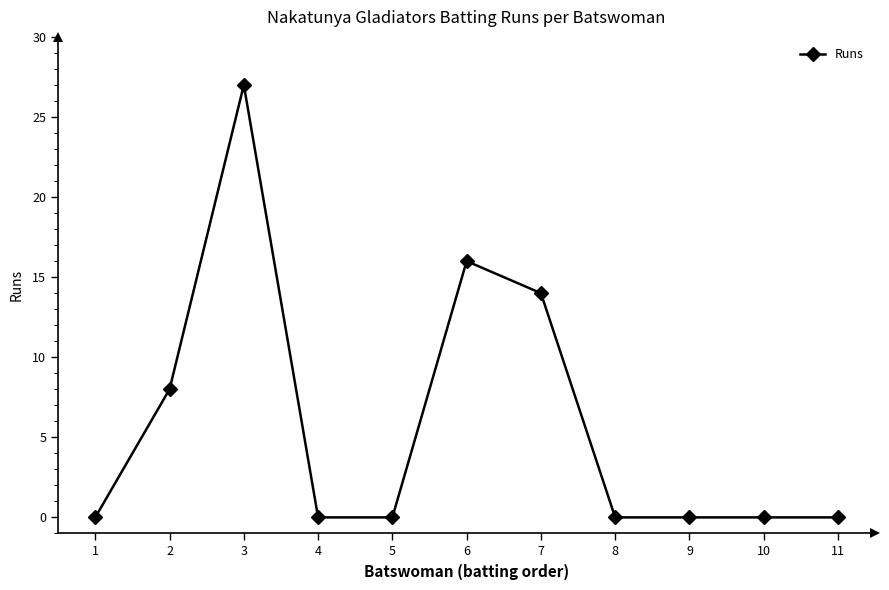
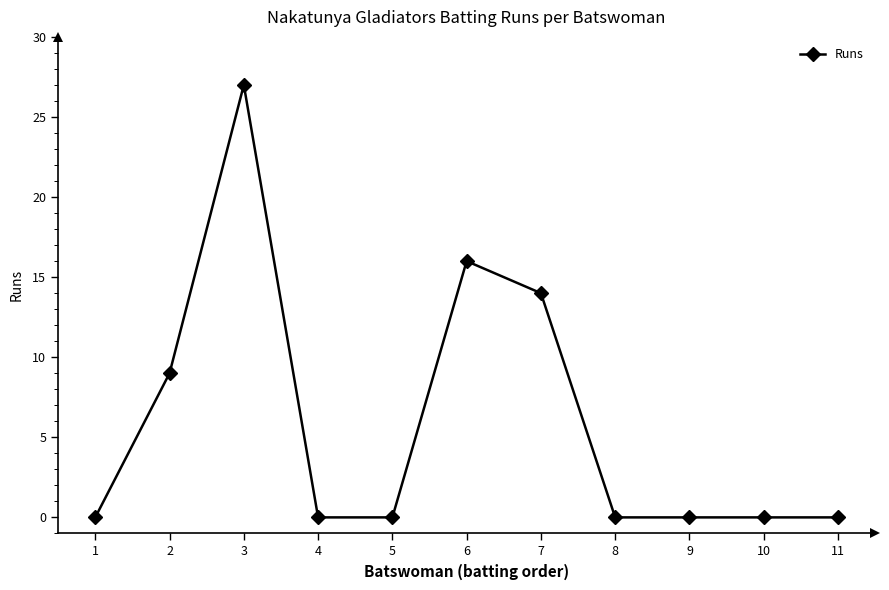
2: 8 -> 9
